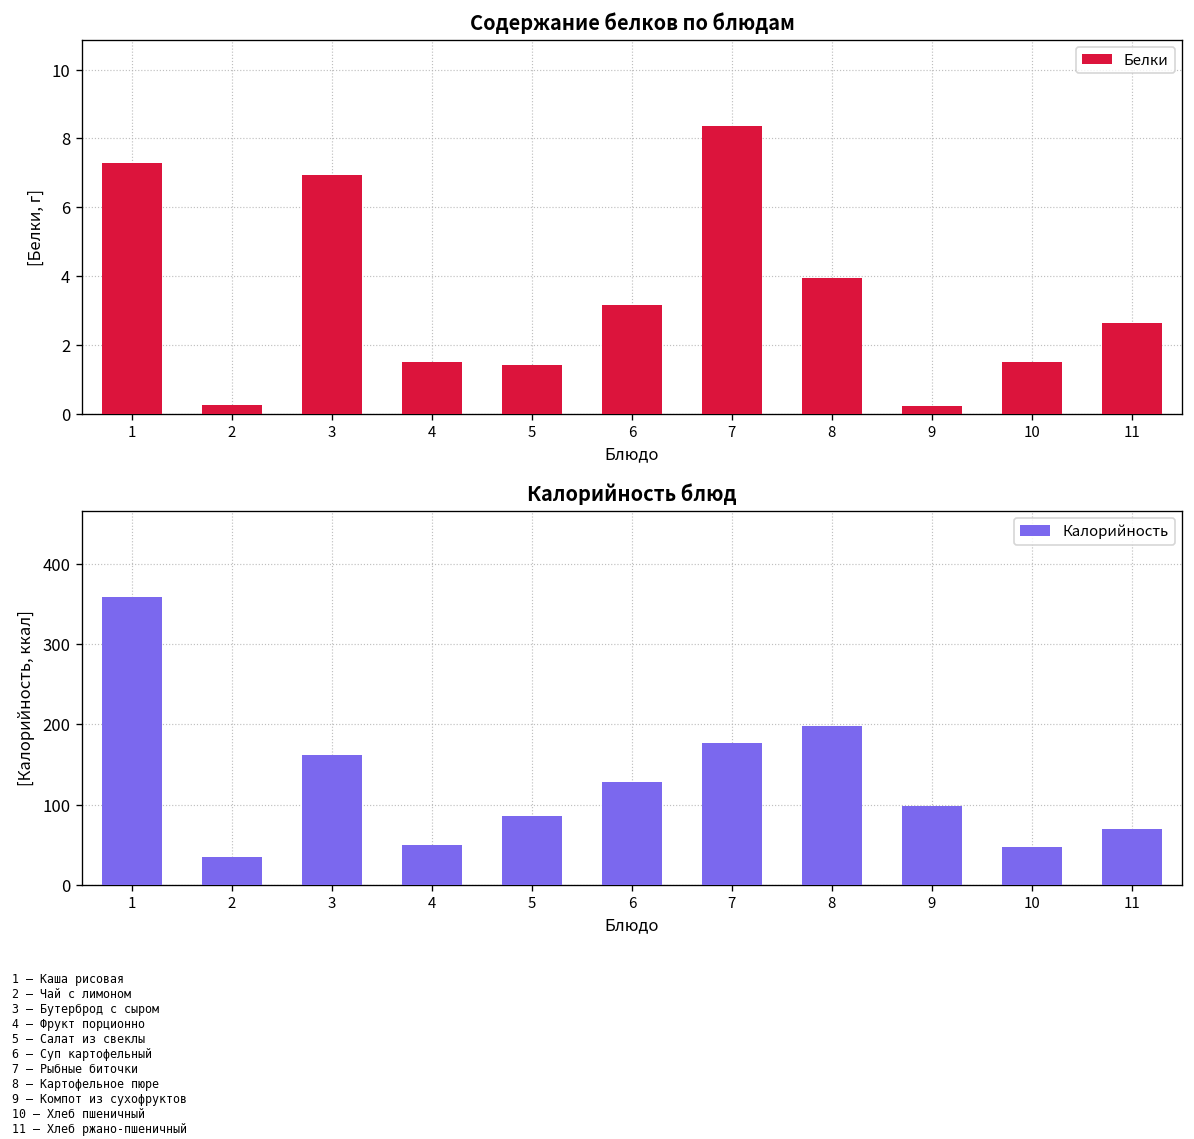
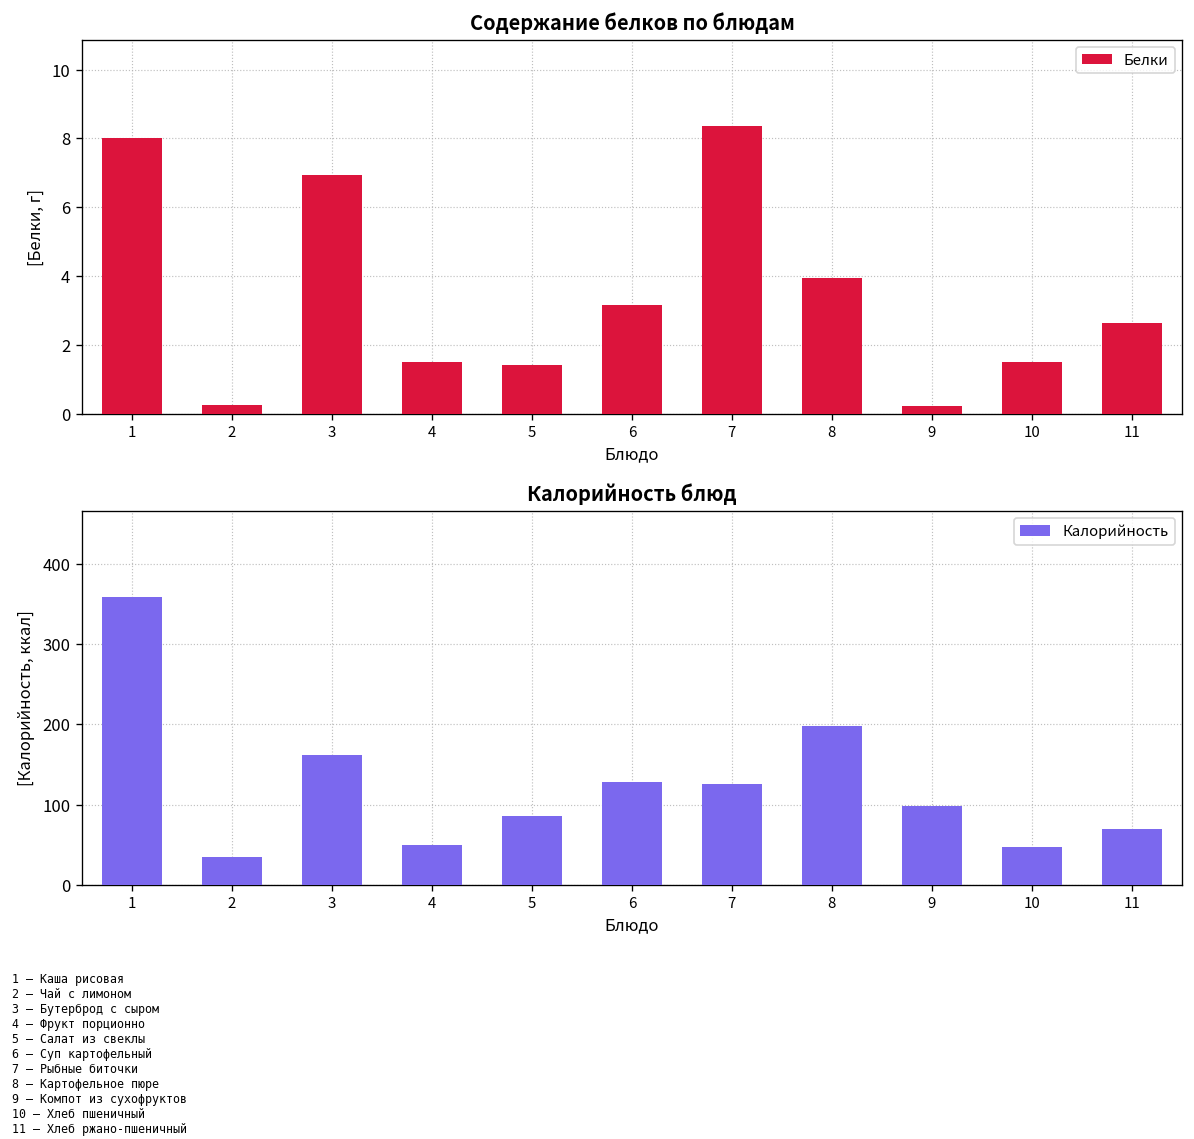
Содержание белков по блюдам, 1: 7.3 -> 8.0
Калорийность блюд, 7: 180 -> 130
